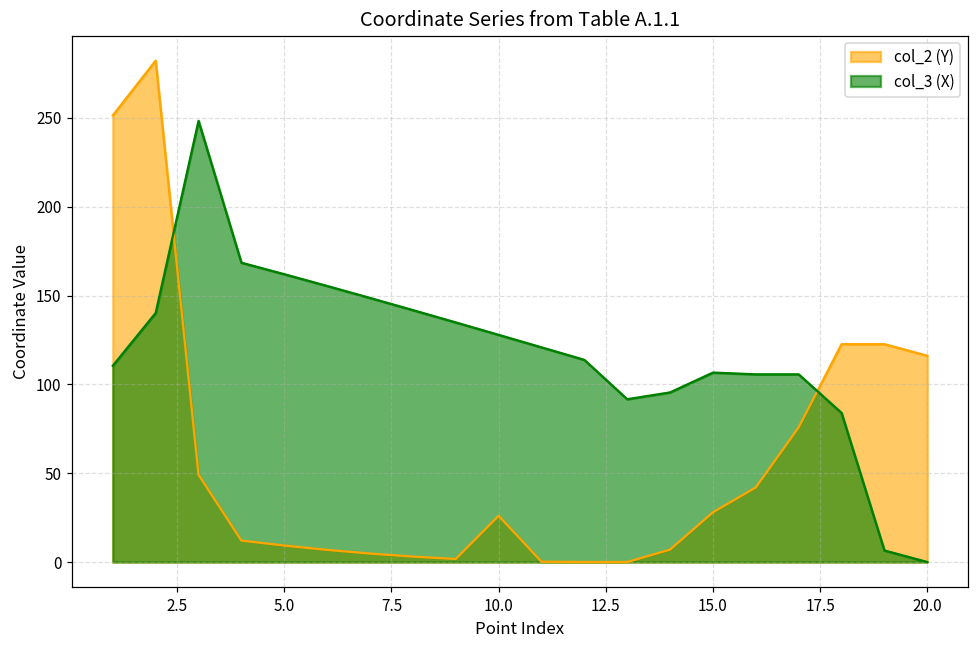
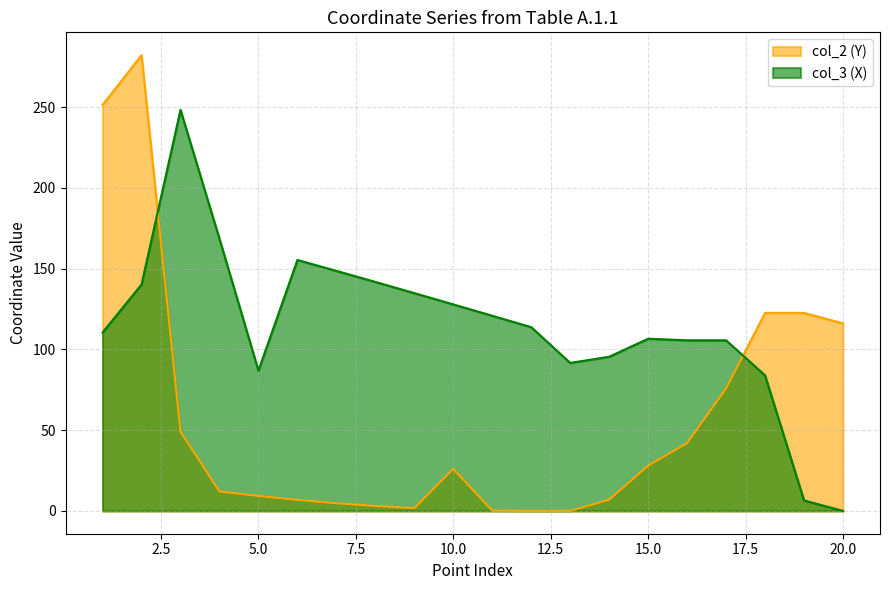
col_3 (X), 5.0: 162 -> 87
